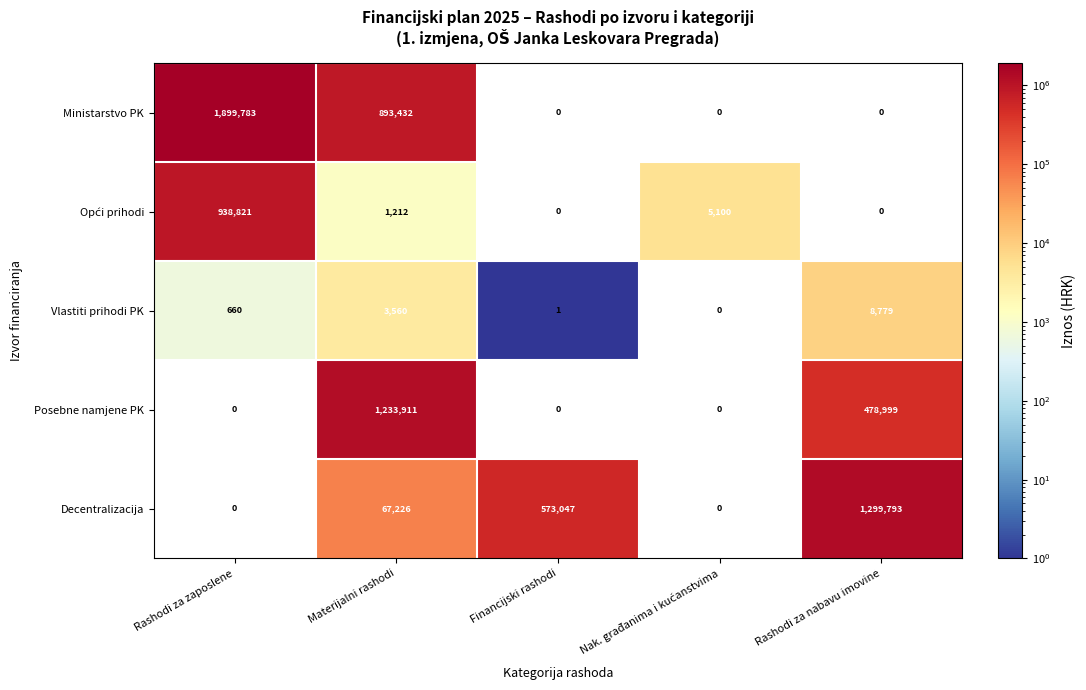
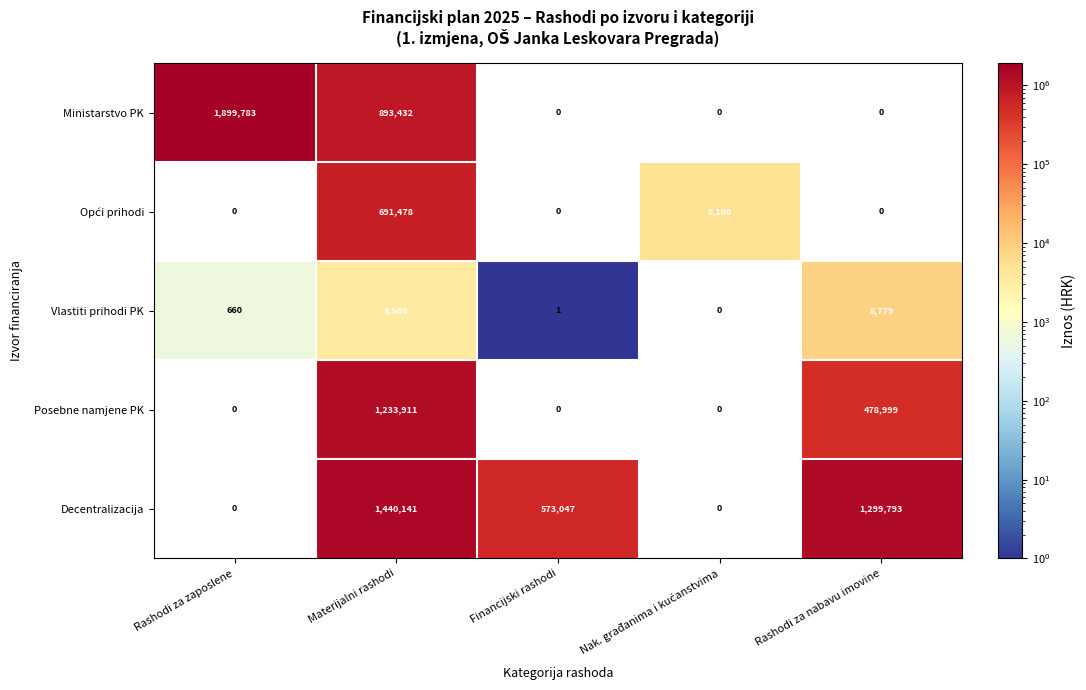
Opći prihodi, Rashodi za zaposlene: 938,821 -> 0
Opći prihodi, Materijalni rashodi: 1,212 -> 691,478
Decentralizacija, Materijalni rashodi: 67,226 -> 1,440,141
